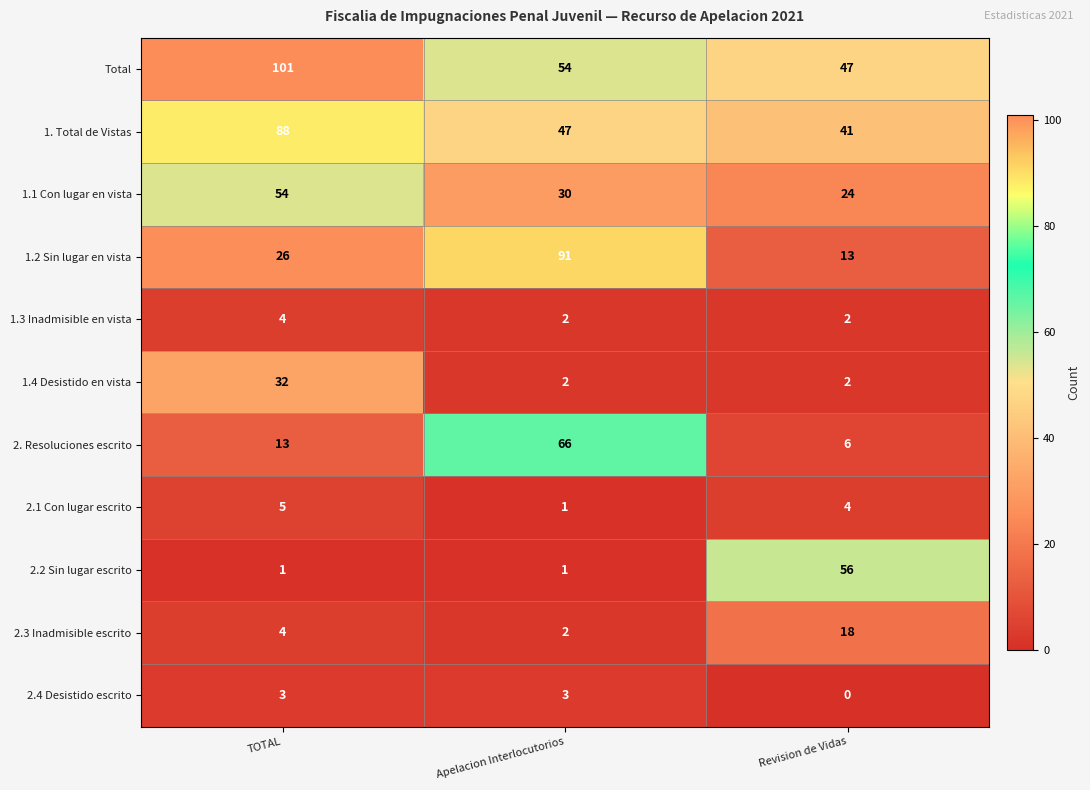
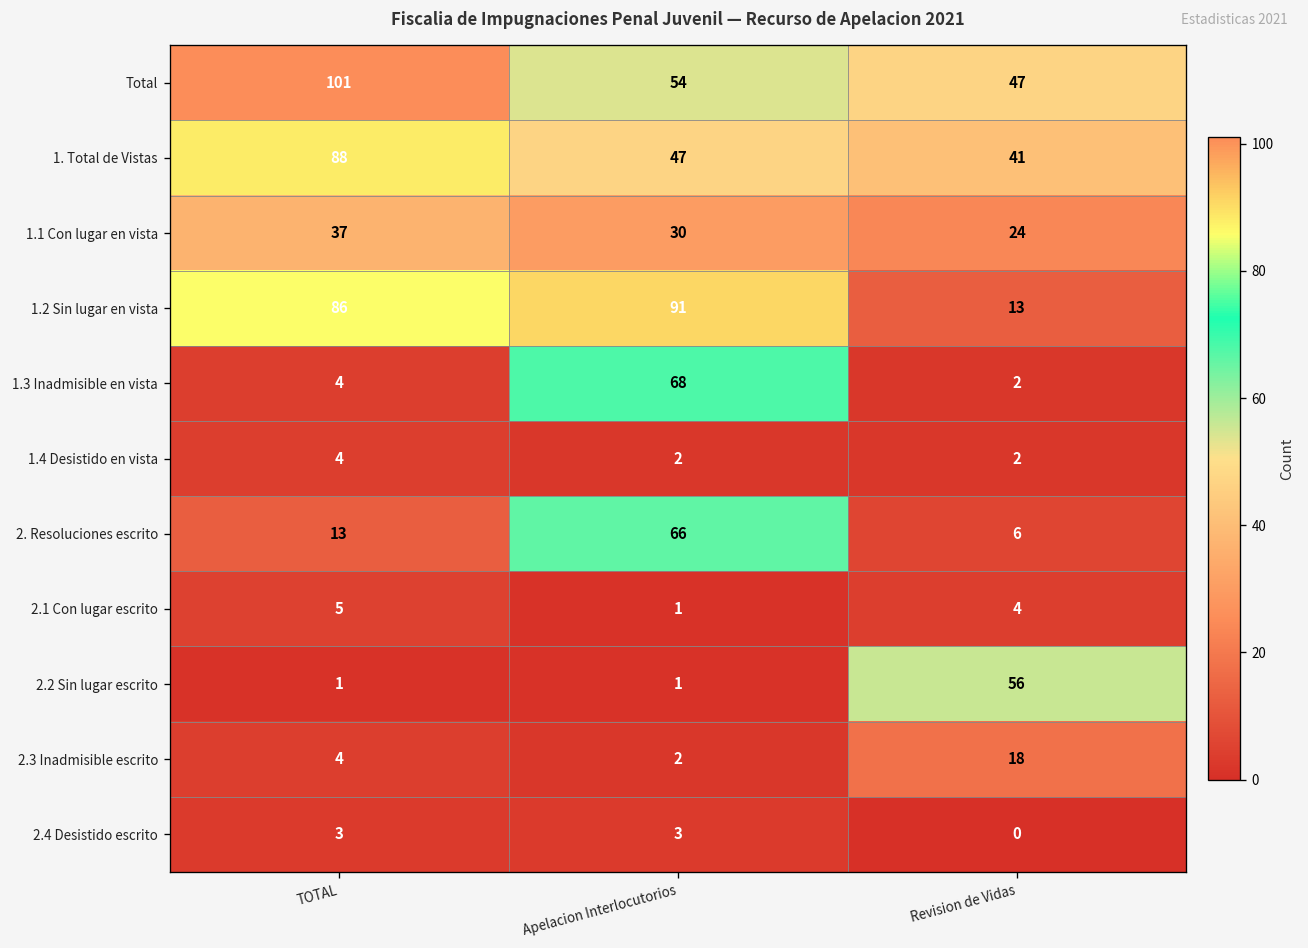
1.1 Con lugar en vista, TOTAL: 54 -> 37
1.2 Sin lugar en vista, TOTAL: 26 -> 86
1.3 Inadmisible en vista, Apelacion Interlocutorios: 2 -> 68
1.4 Desistido en vista, TOTAL: 32 -> 4
